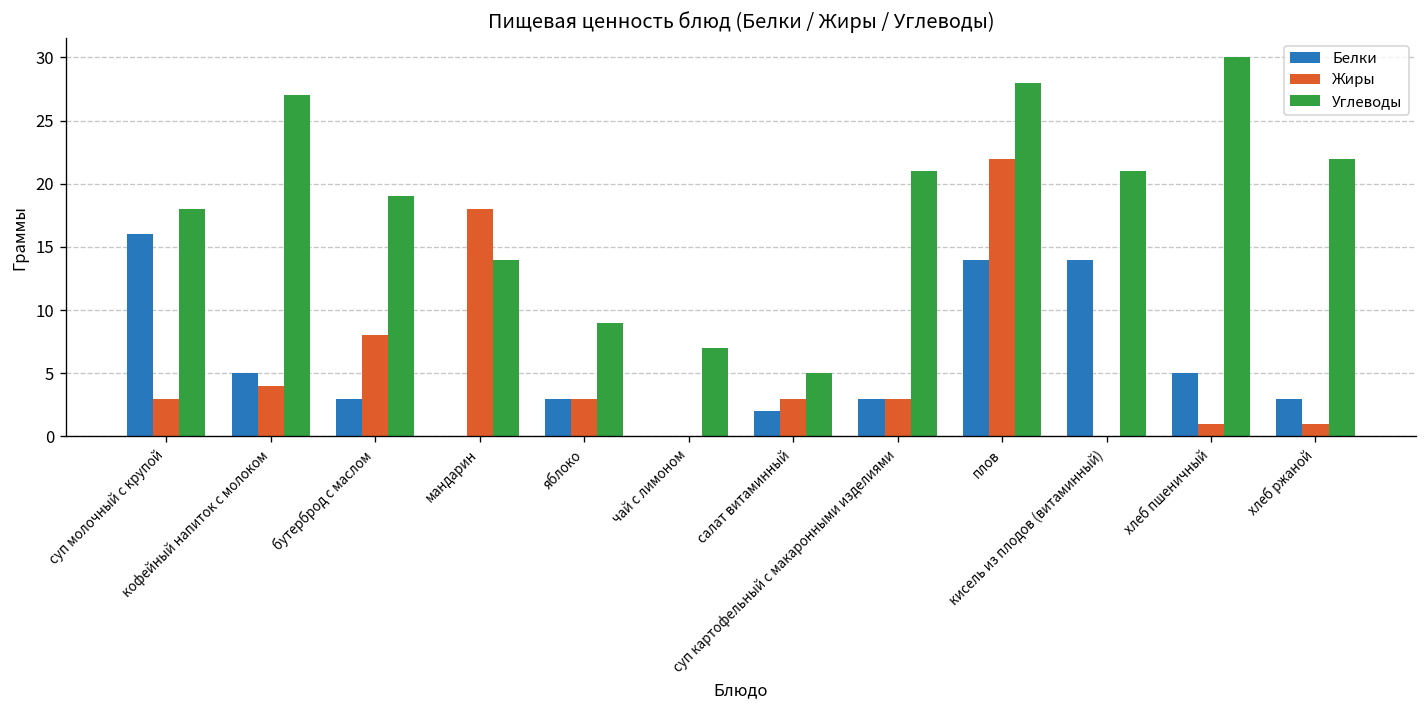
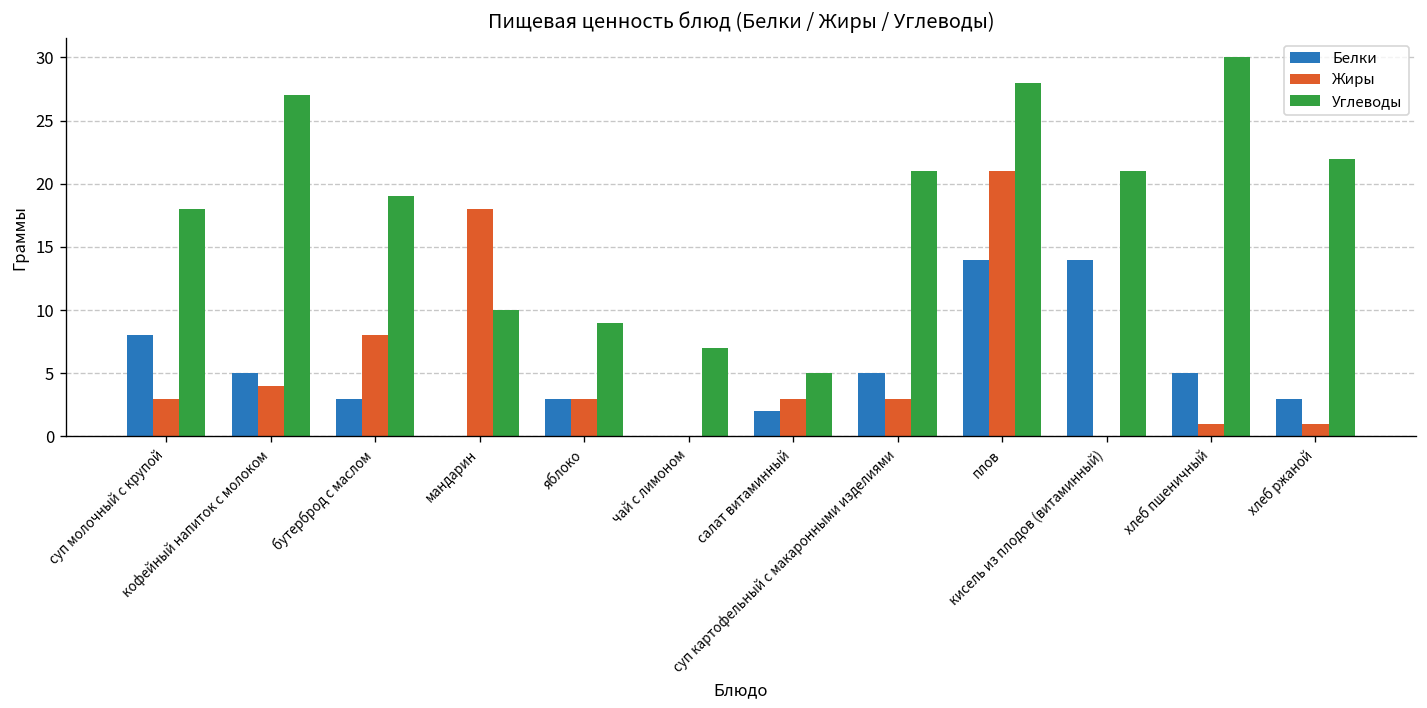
Белки, суп молочный с крупой: 16 -> 8
Углеводы, мандарин: 14 -> 10
Белки, суп картофельный с макаронными изделиями: 3 -> 5
Жиры, плов: 22 -> 21
